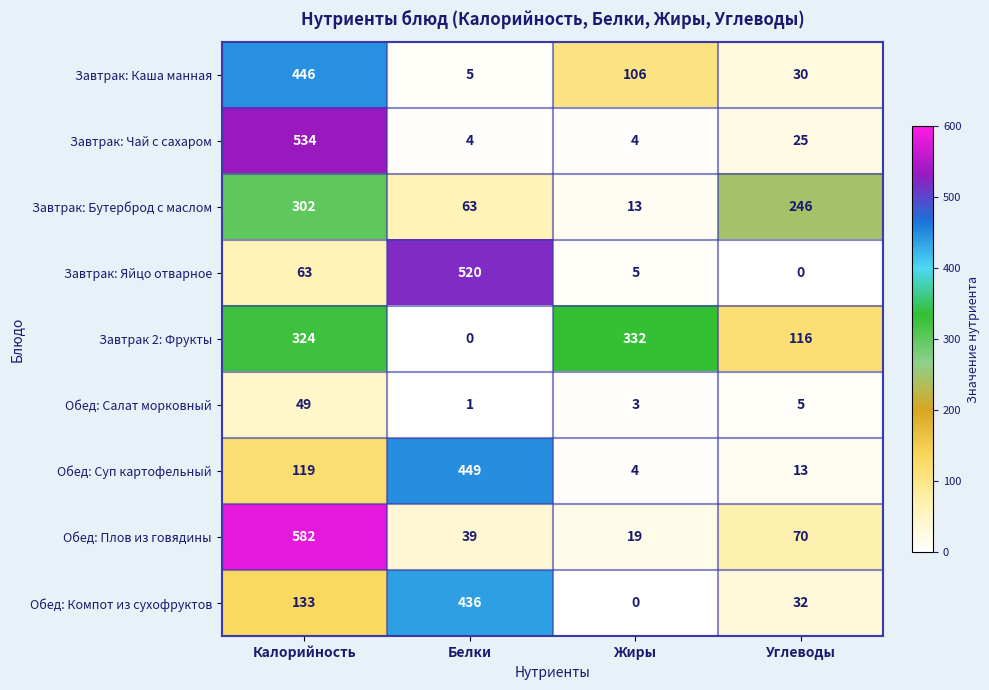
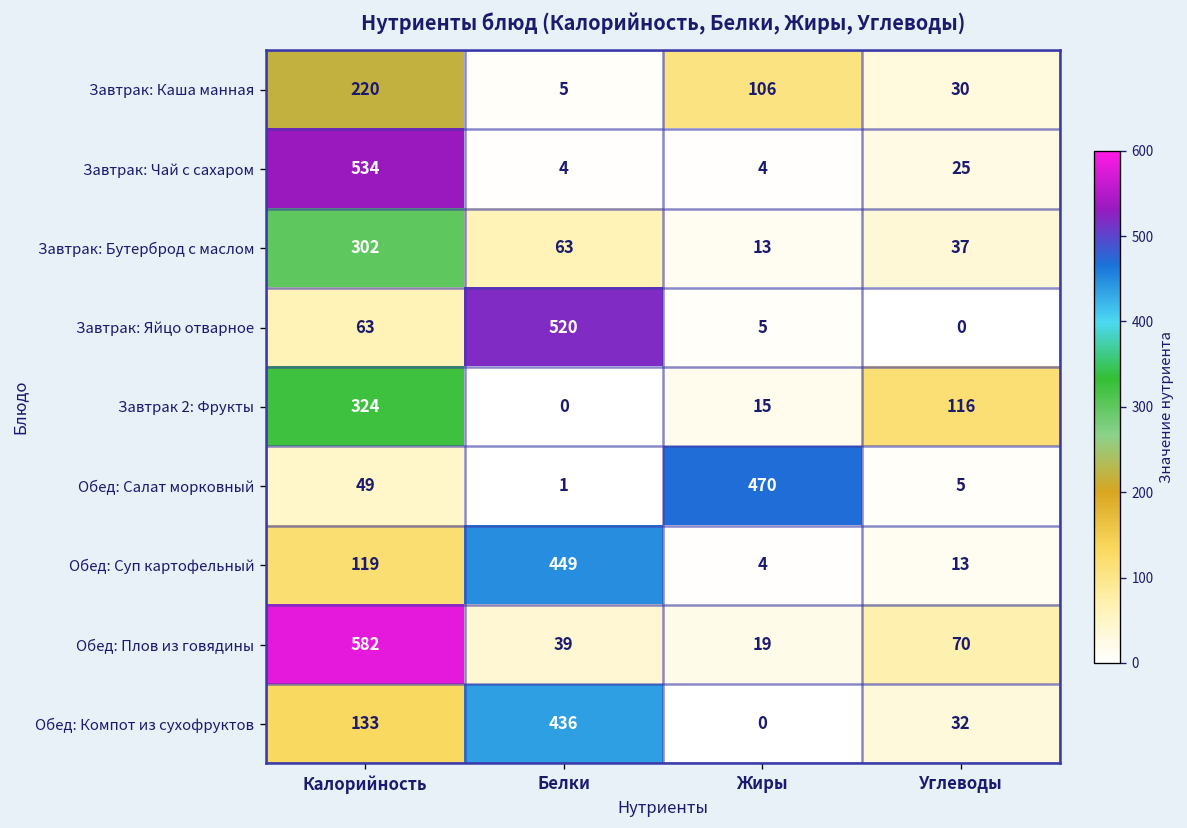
Завтрак: Каша манная, Калорийность: 446 -> 220
Завтрак: Бутерброд с маслом, Углеводы: 246 -> 37
Завтрак 2: Фрукты, Жиры: 332 -> 15
Обед: Салат морковный, Жиры: 3 -> 470
